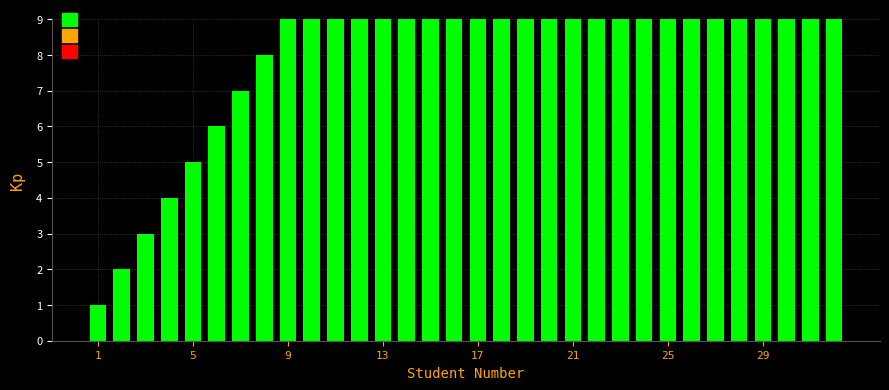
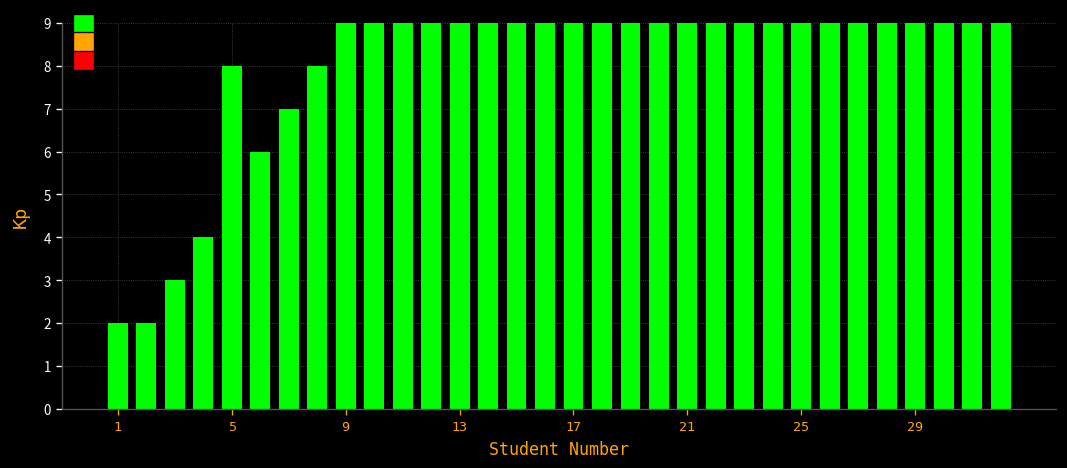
1: 1 -> 2
5: 5 -> 8
